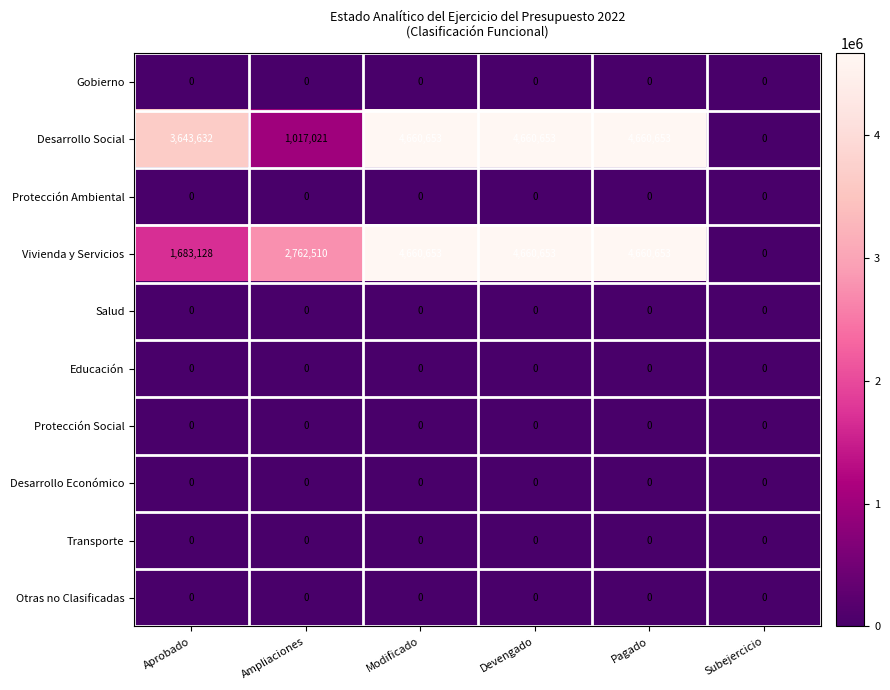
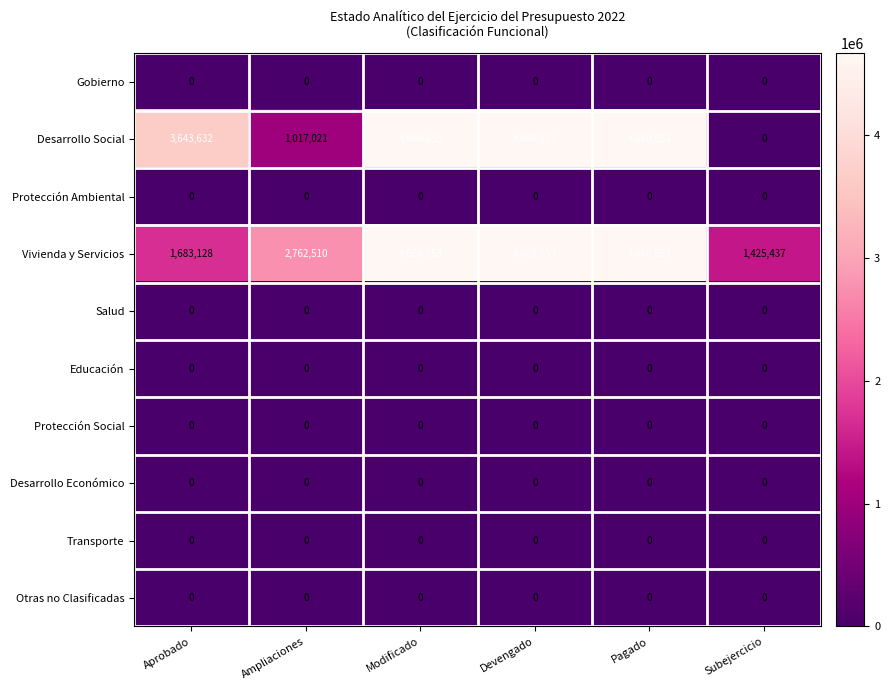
Vivienda y Servicios, Subejercicio: 0 -> 1,425,437
